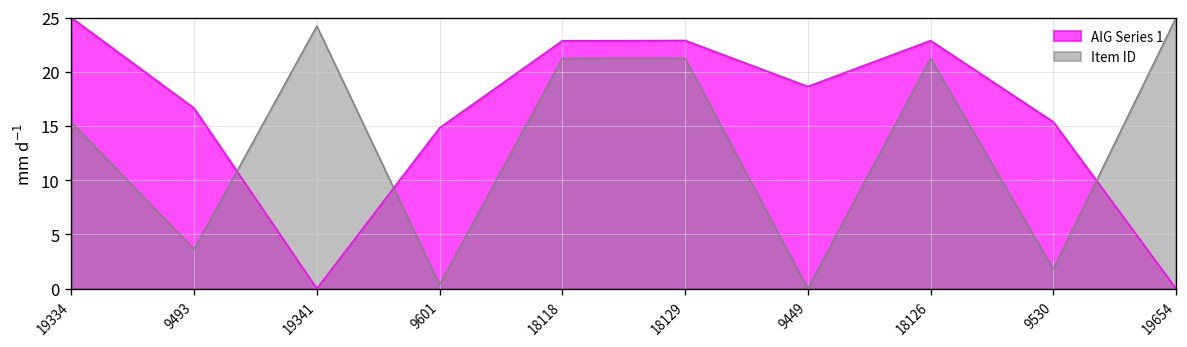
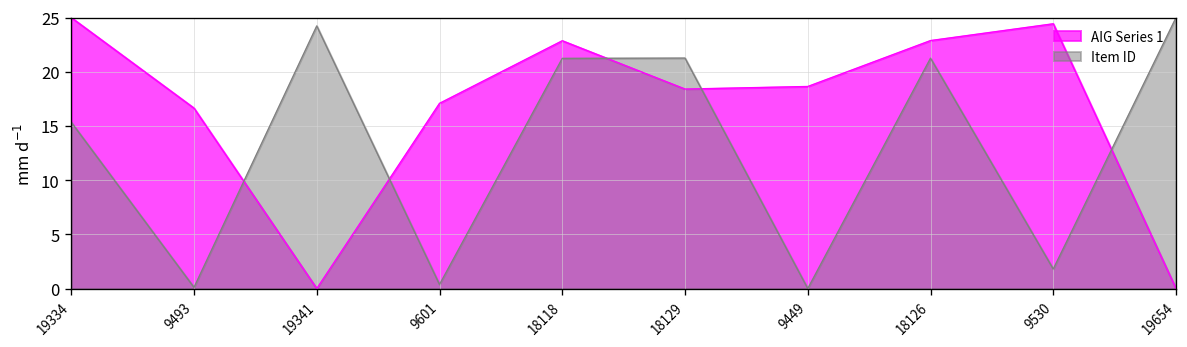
Item ID, 9493: 4 -> 0
AIG Series 1, 9601: 15 -> 17
AIG Series 1, 18129: 23 -> 18
AIG Series 1, 9530: 15 -> 24
